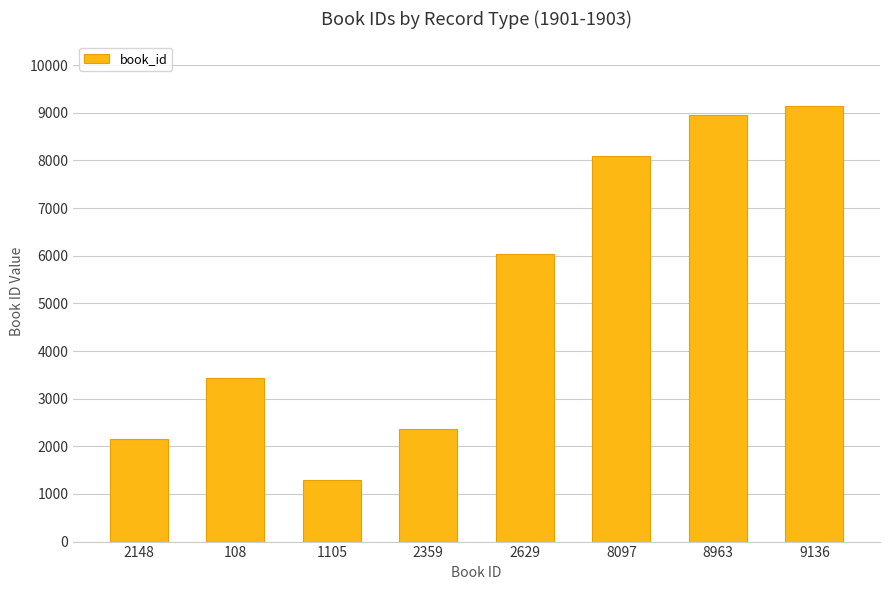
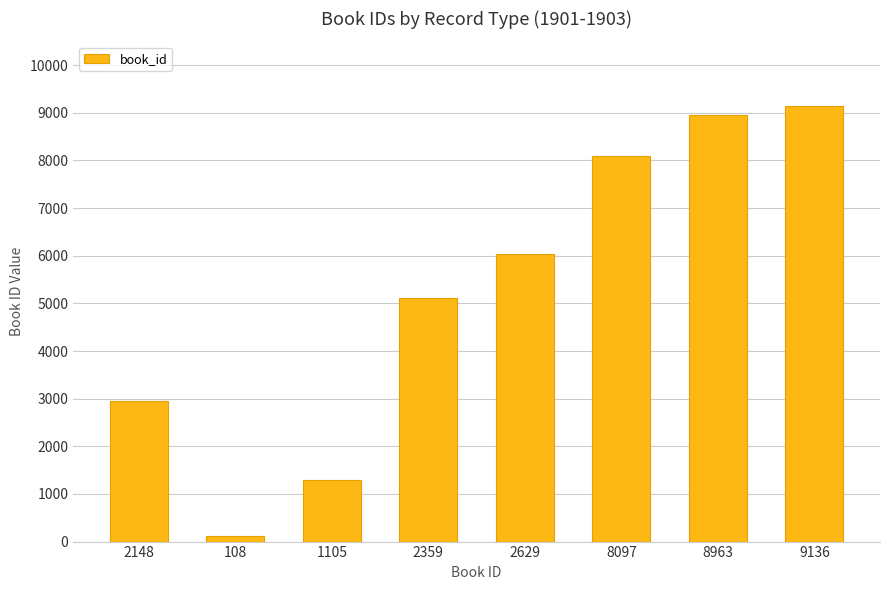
2148: 2100 -> 3000
108: 3400 -> 100
2359: 2400 -> 5100
